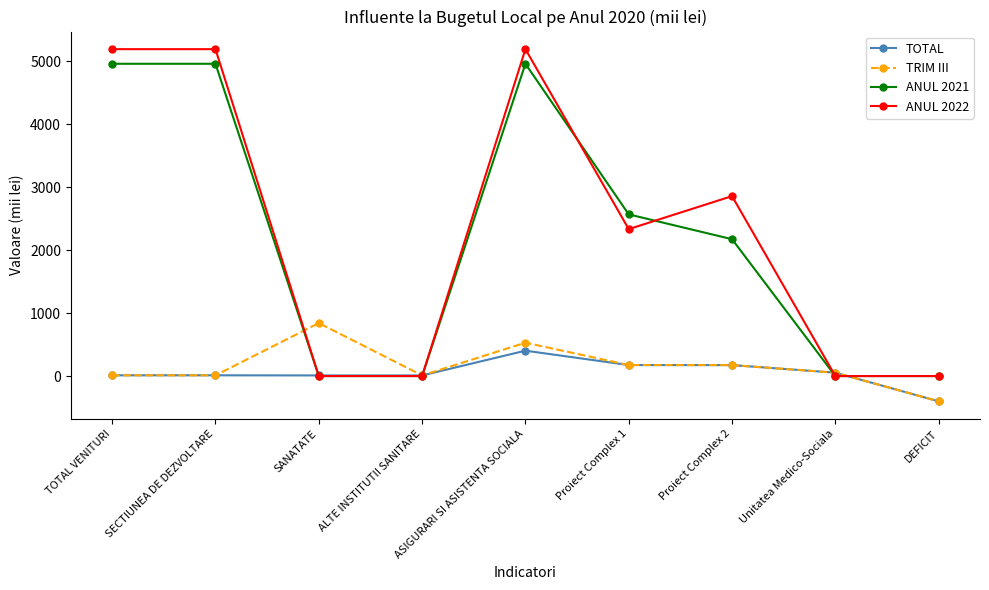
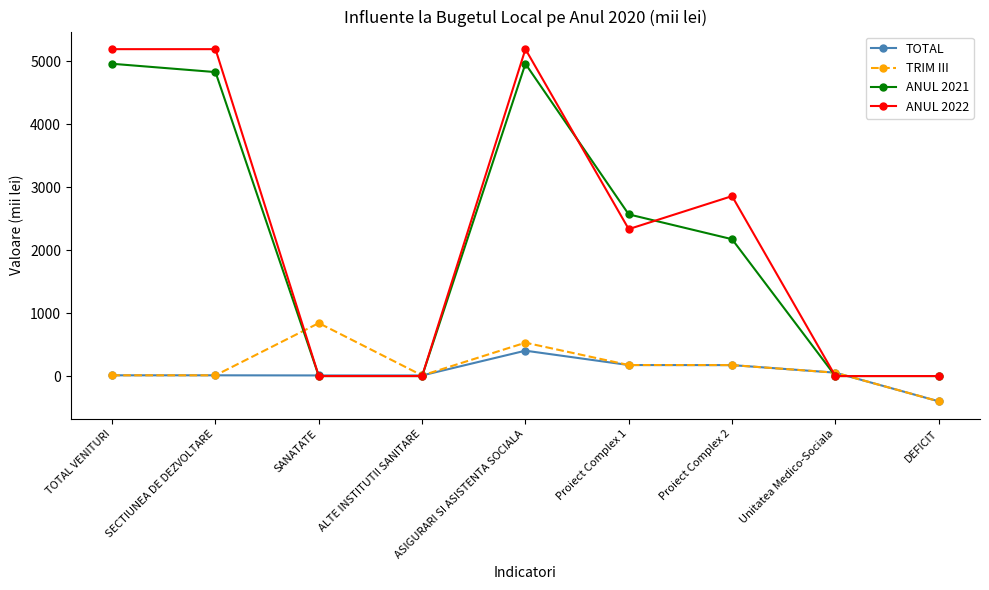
ANUL 2021, SECTIUNEA DE DEZVOLTARE: 5000 -> 4800
